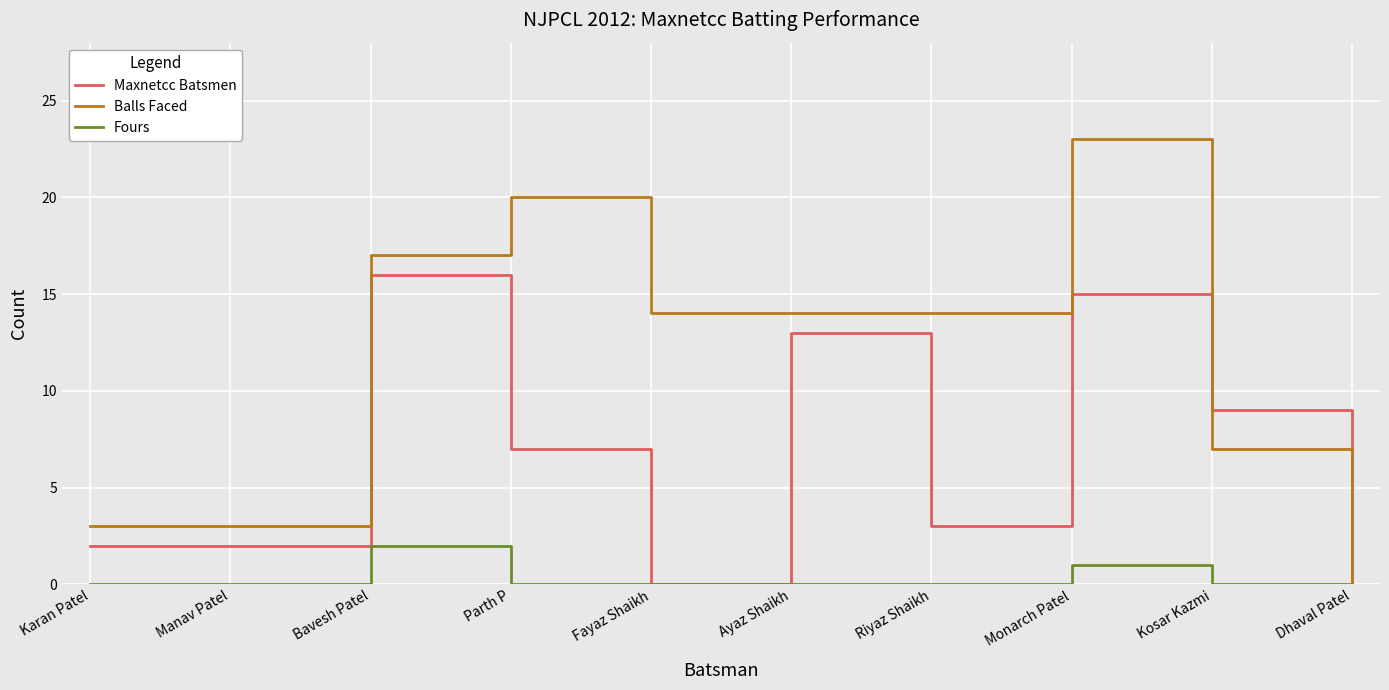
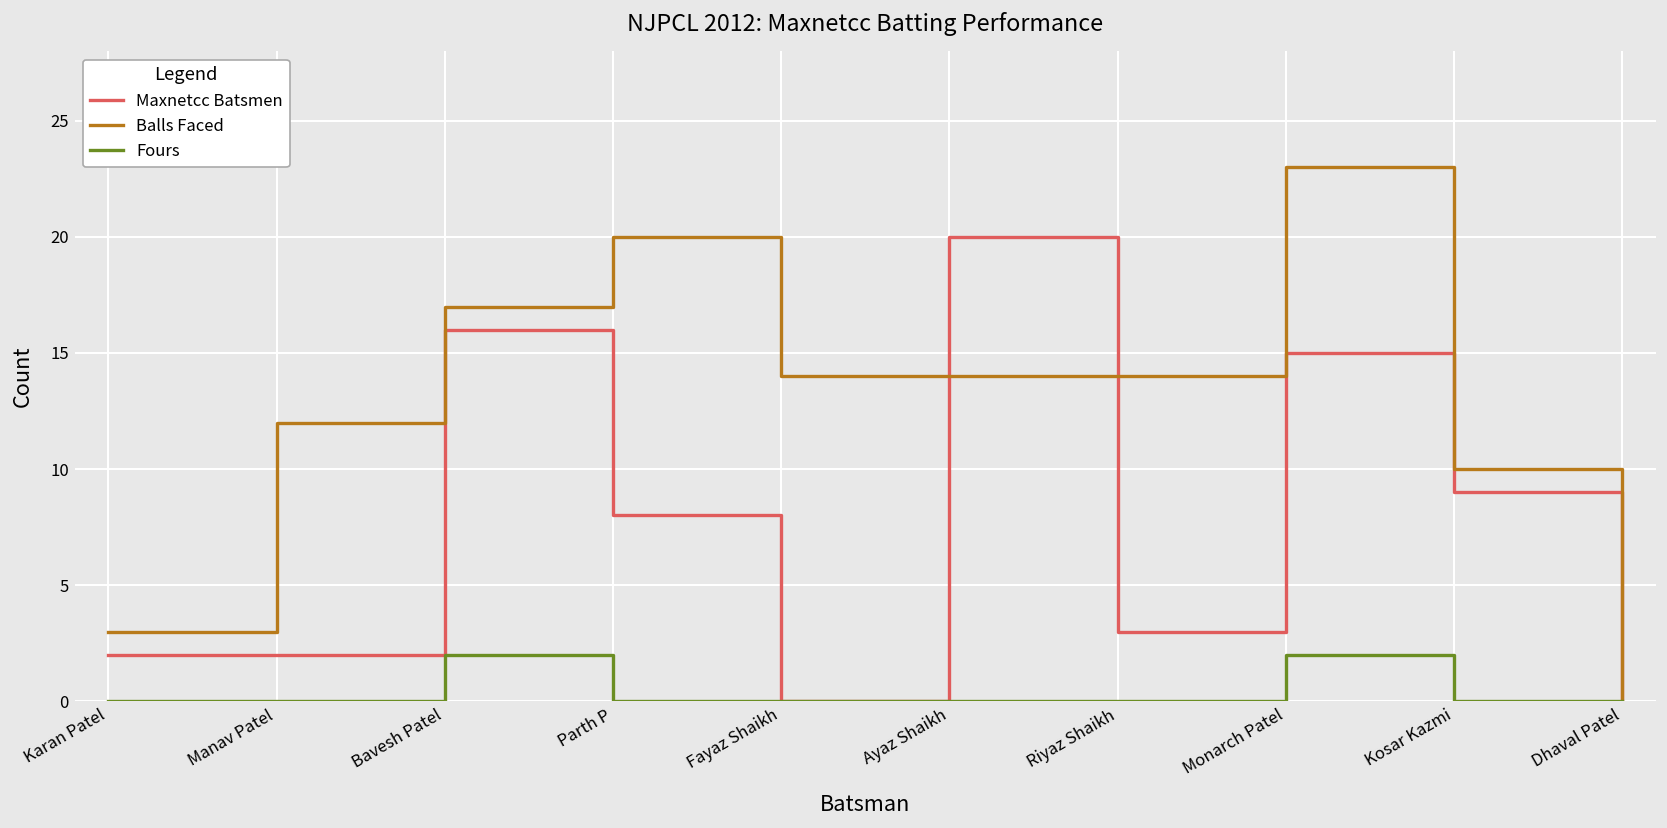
Balls Faced, Manav Patel: 3 -> 12
Maxnetcc Batsmen, Parth P: 7 -> 8
Maxnetcc Batsmen, Ayaz Shaikh: 13 -> 20
Fours, Monarch Patel: 1 -> 2
Balls Faced, Kosar Kazmi: 7 -> 10
